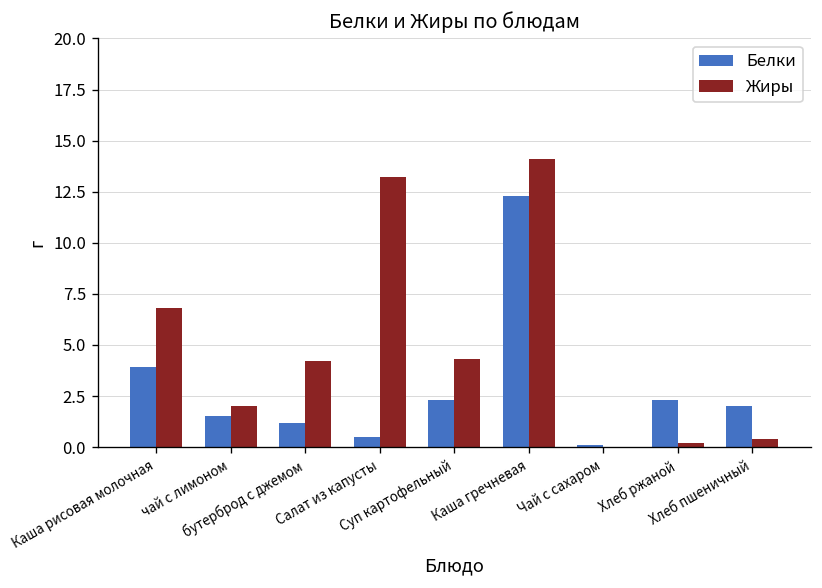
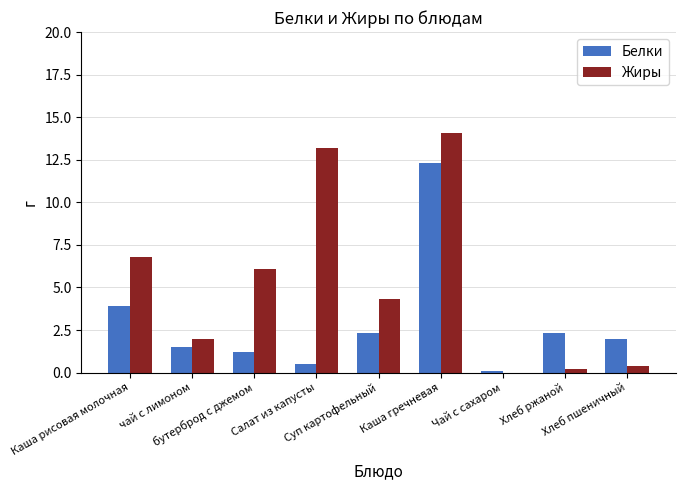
Жиры, бутерброд с джемом: 4.2 -> 6.1
